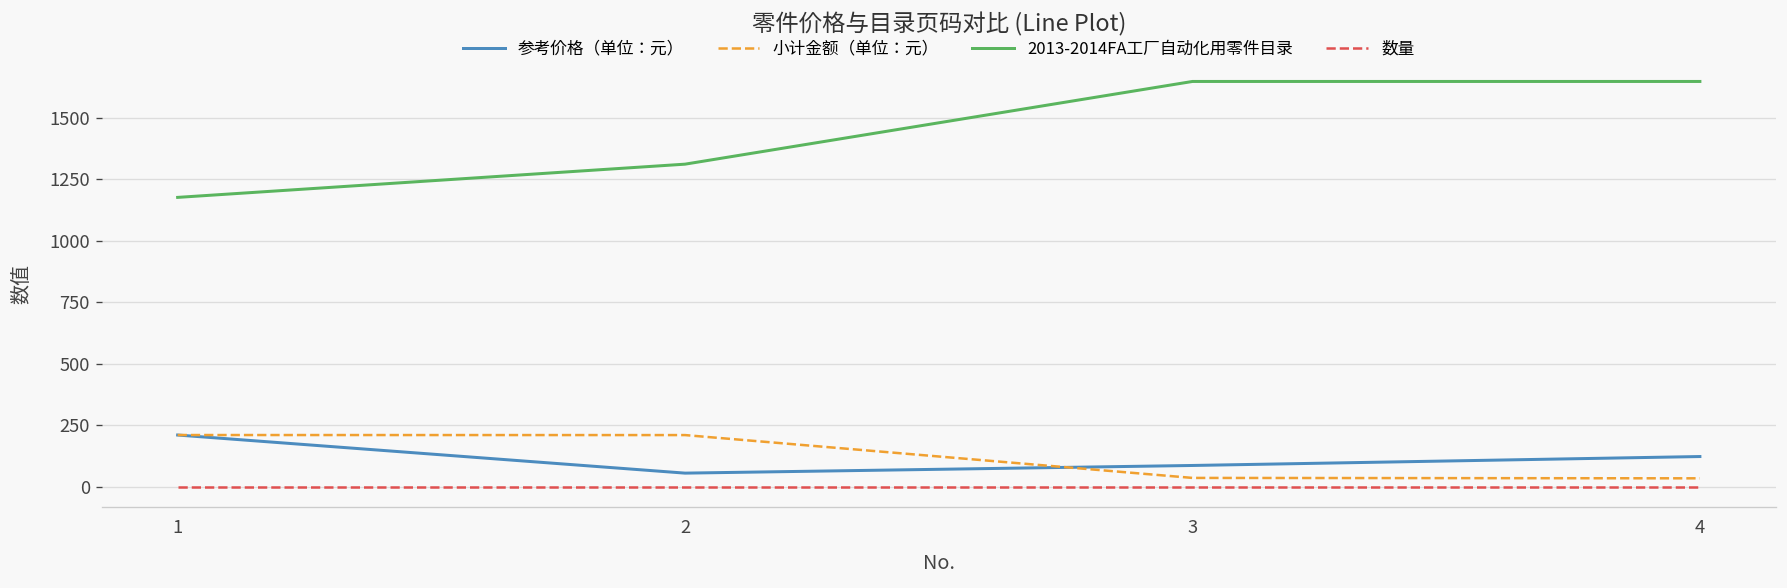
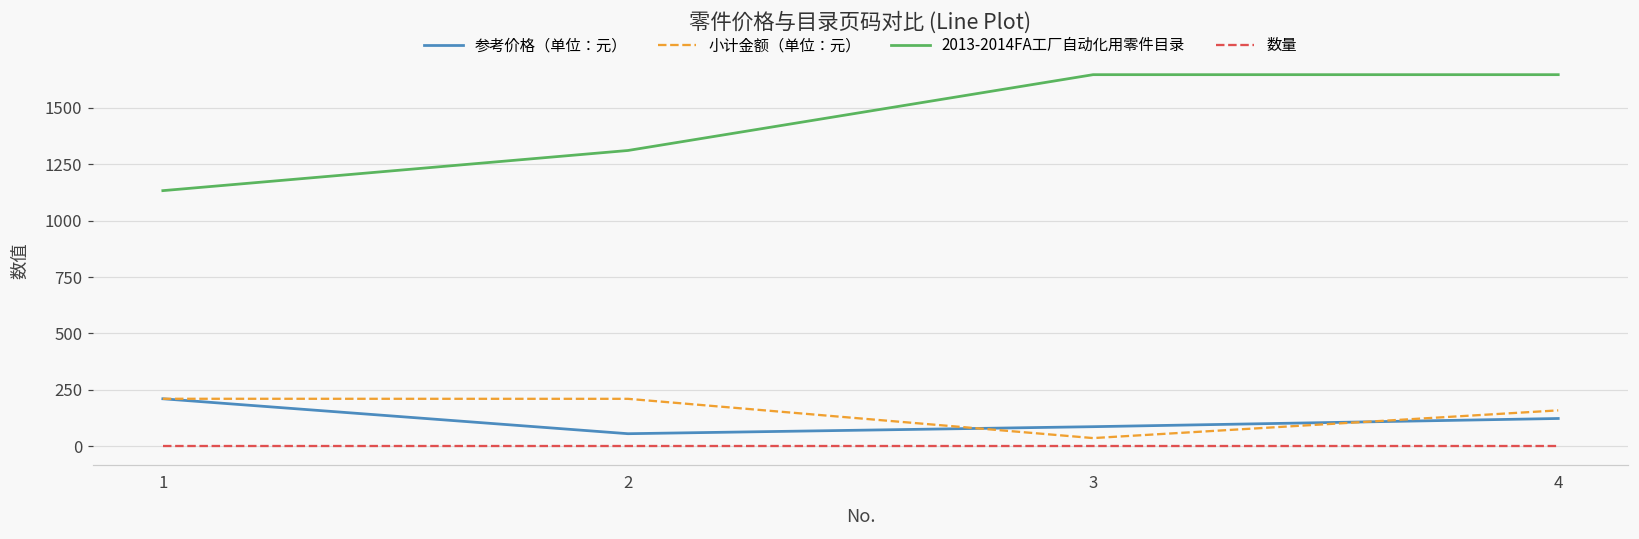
2013-2014FA工厂自动化用零件目录, 1: 1180 -> 1130
小计金额（单位：元）, 4: 30 -> 160
